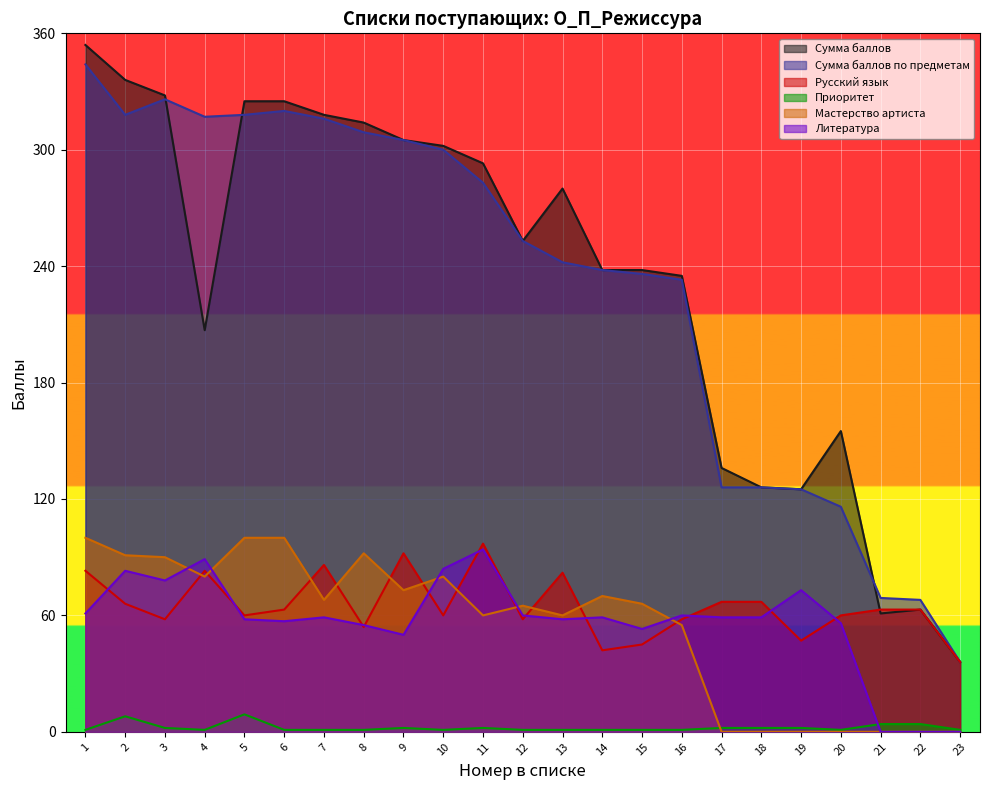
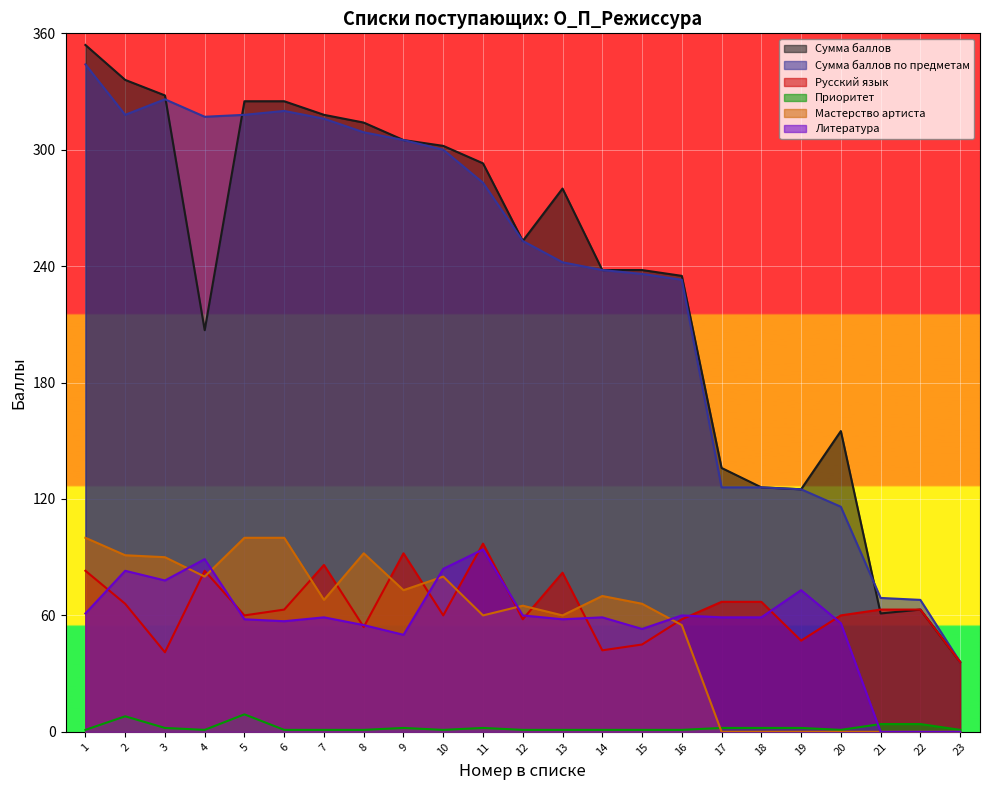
Русский язык, 3: 58 -> 41
